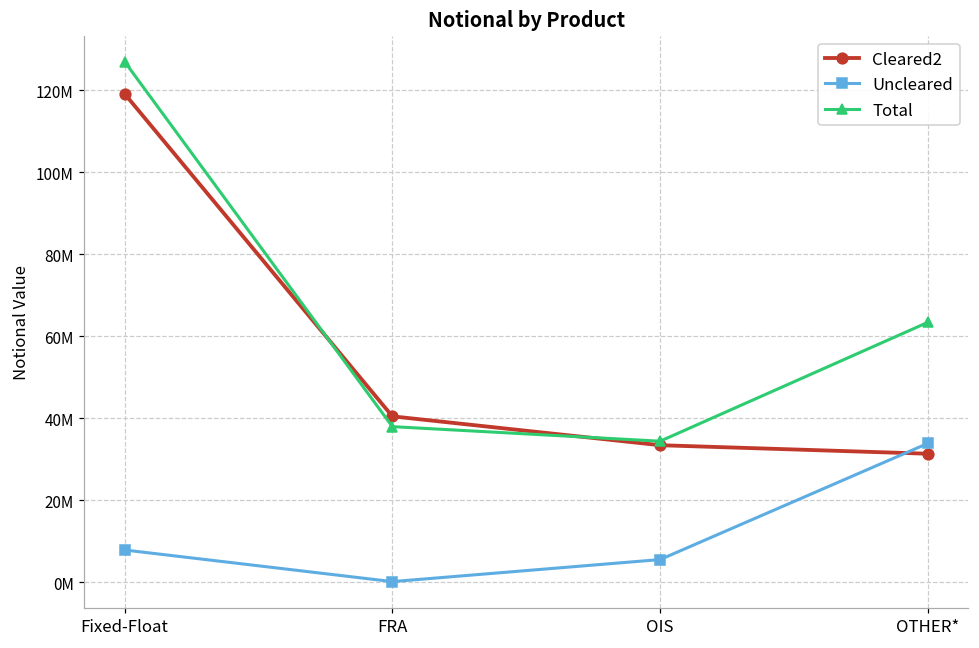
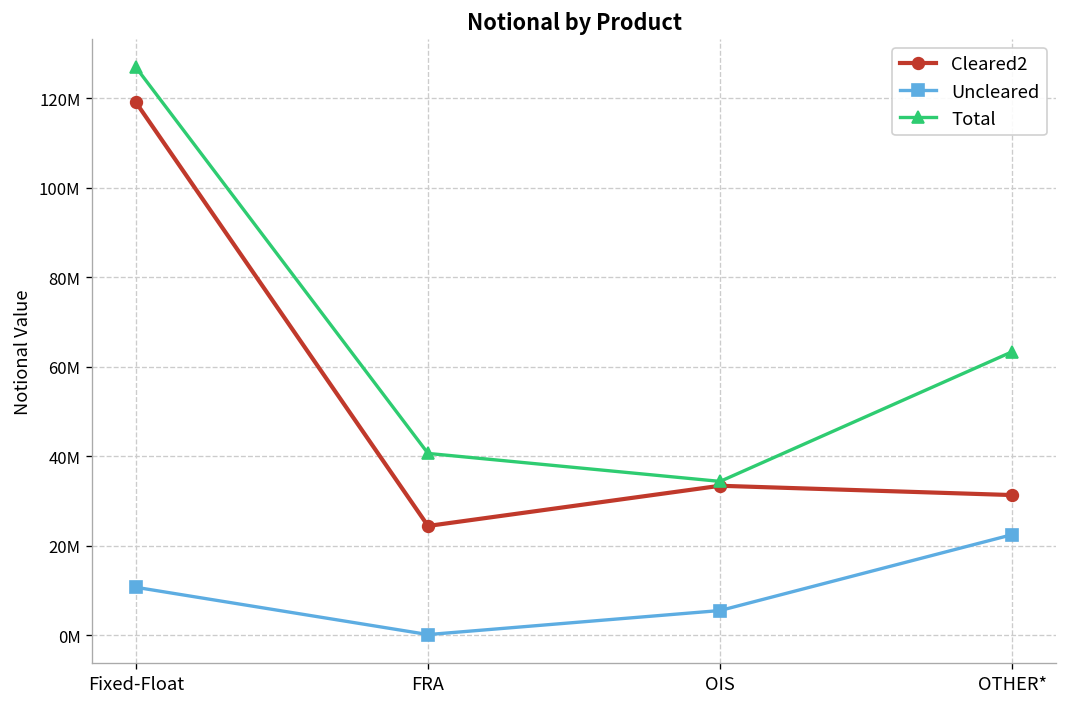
Uncleared, Fixed-Float: 8000000 -> 11000000
Cleared2, FRA: 40000000 -> 24000000
Total, FRA: 38000000 -> 41000000
Uncleared, OTHER*: 34000000 -> 23000000
